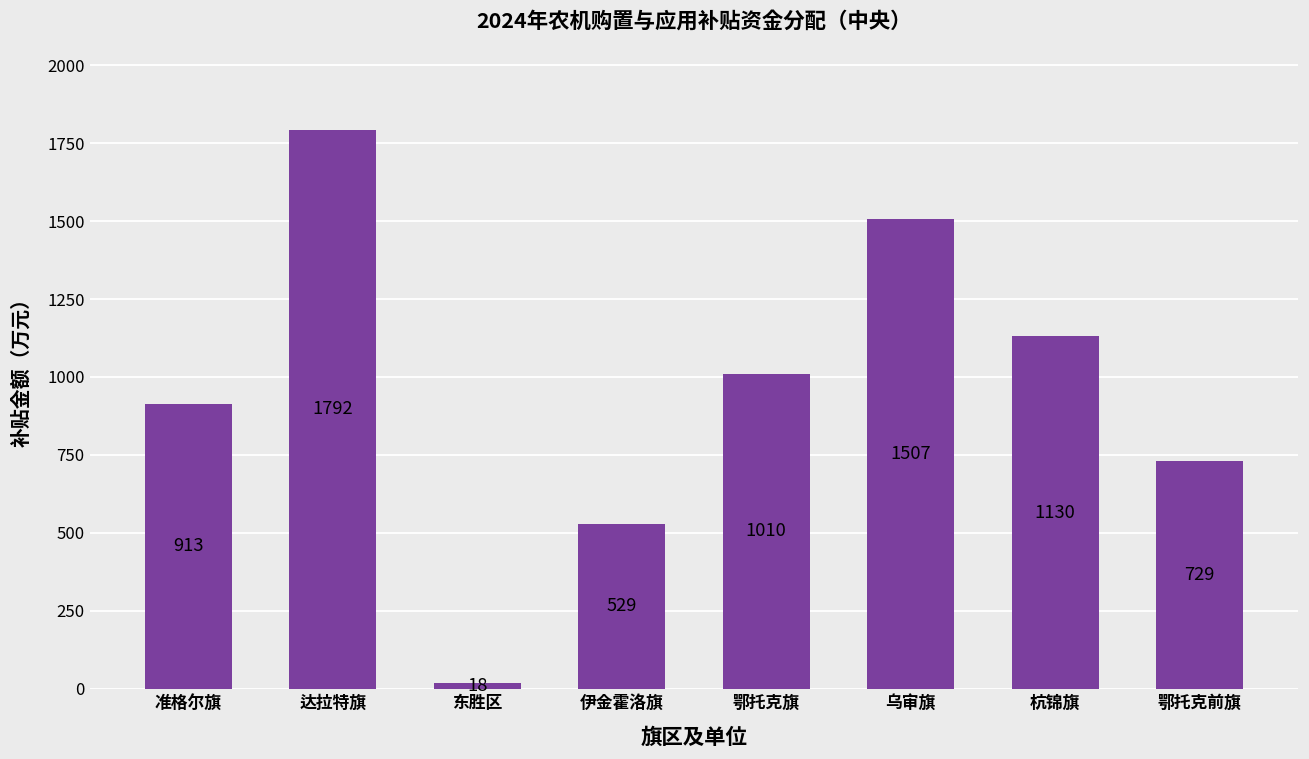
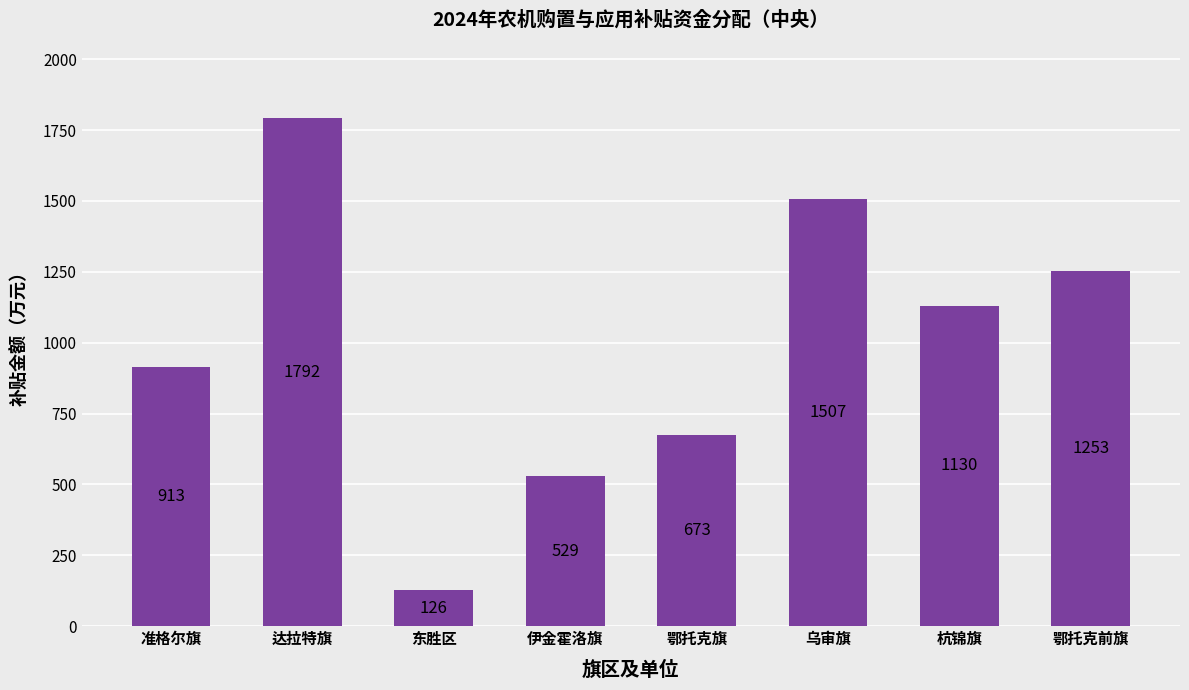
东胜区: 18 -> 126
鄂托克旗: 1010 -> 673
鄂托克前旗: 729 -> 1253
